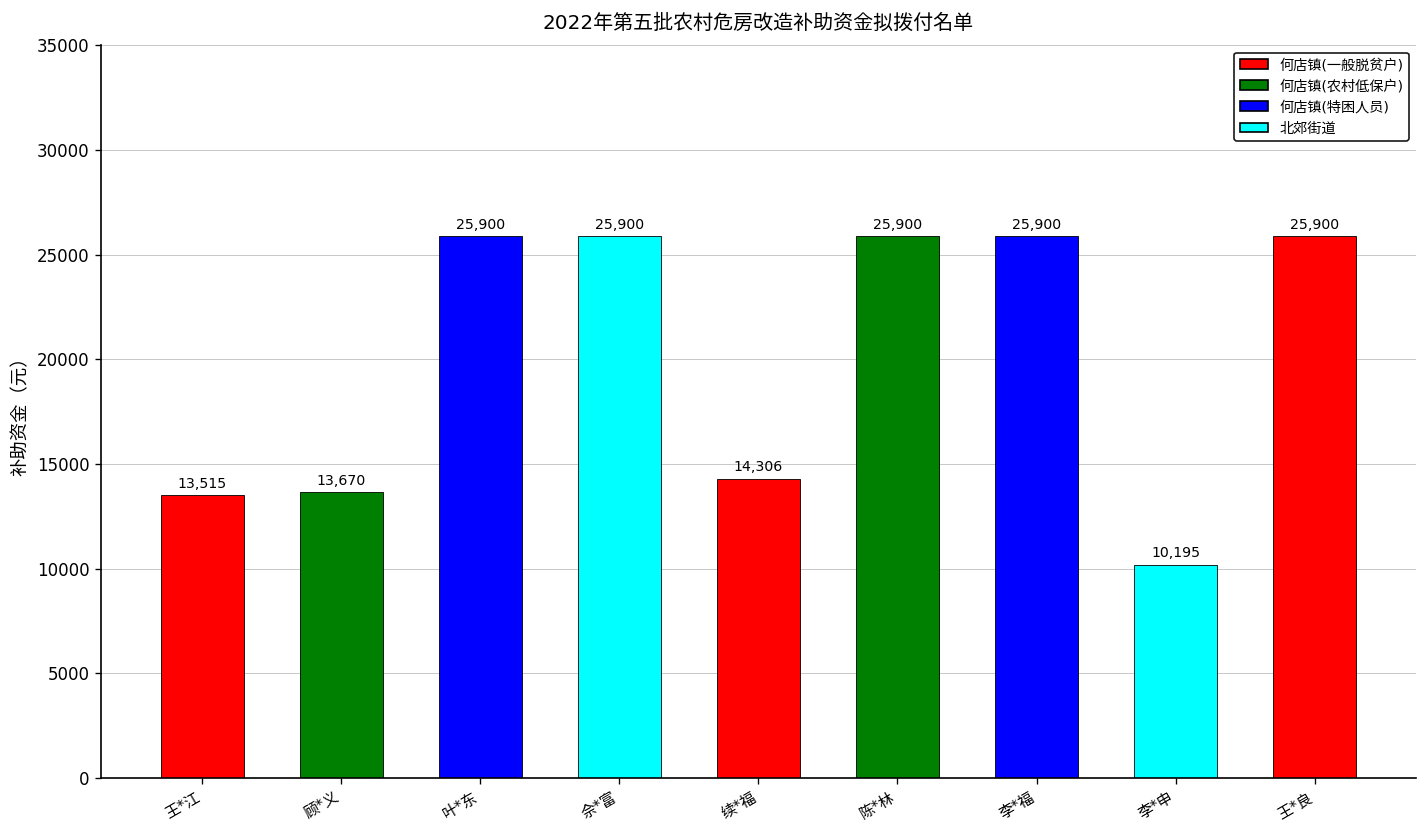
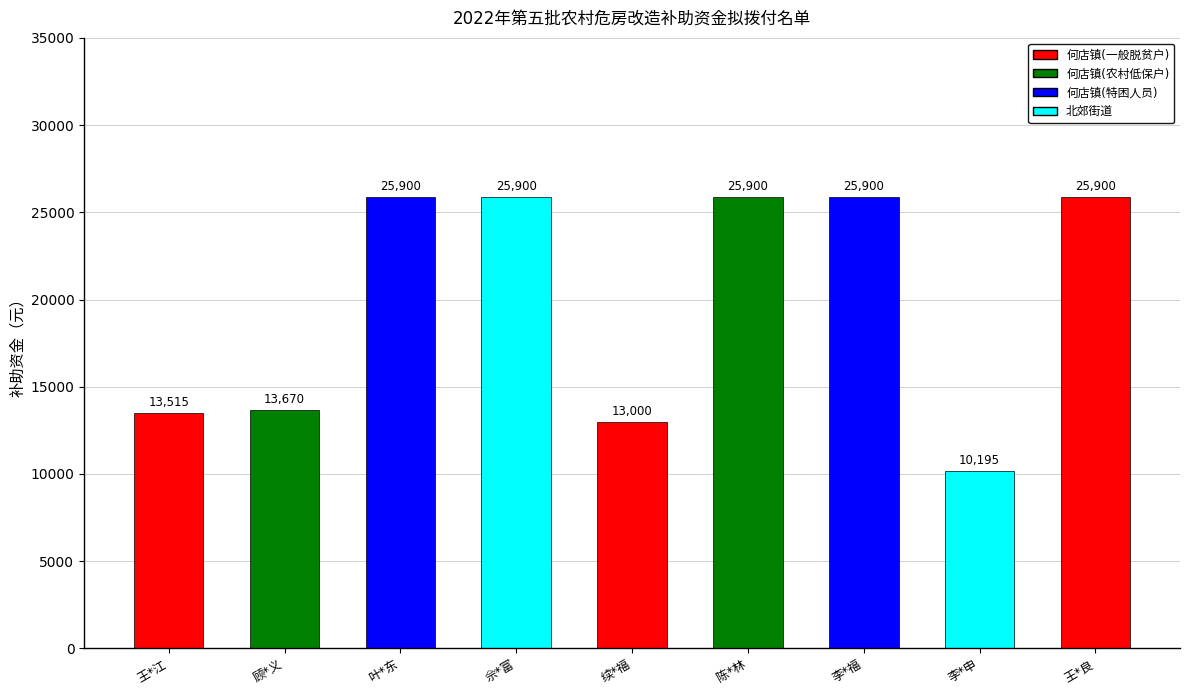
续*福: 14,306 -> 13,000
